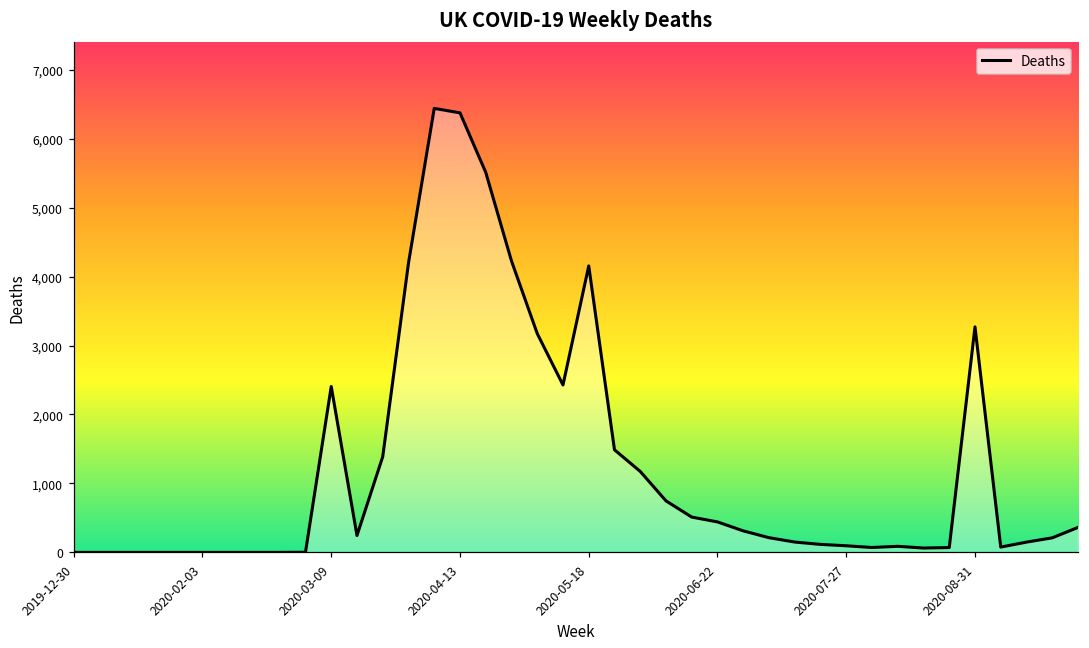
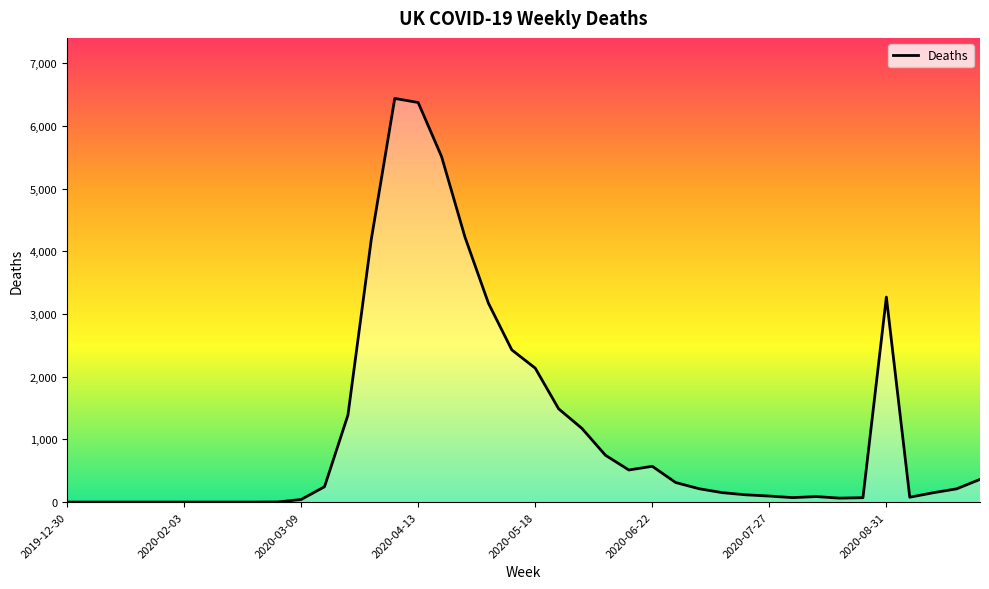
2020-03-09: 2,400 -> 0
2020-05-18: 4,200 -> 2,100
2020-06-22: 400 -> 600
